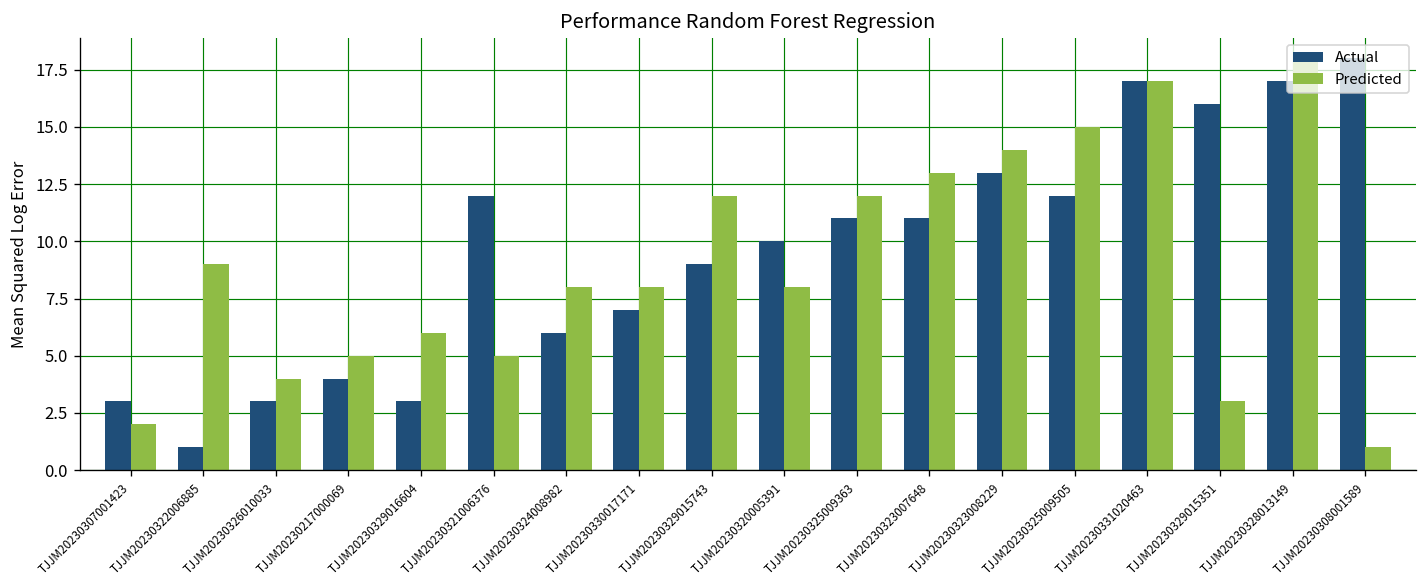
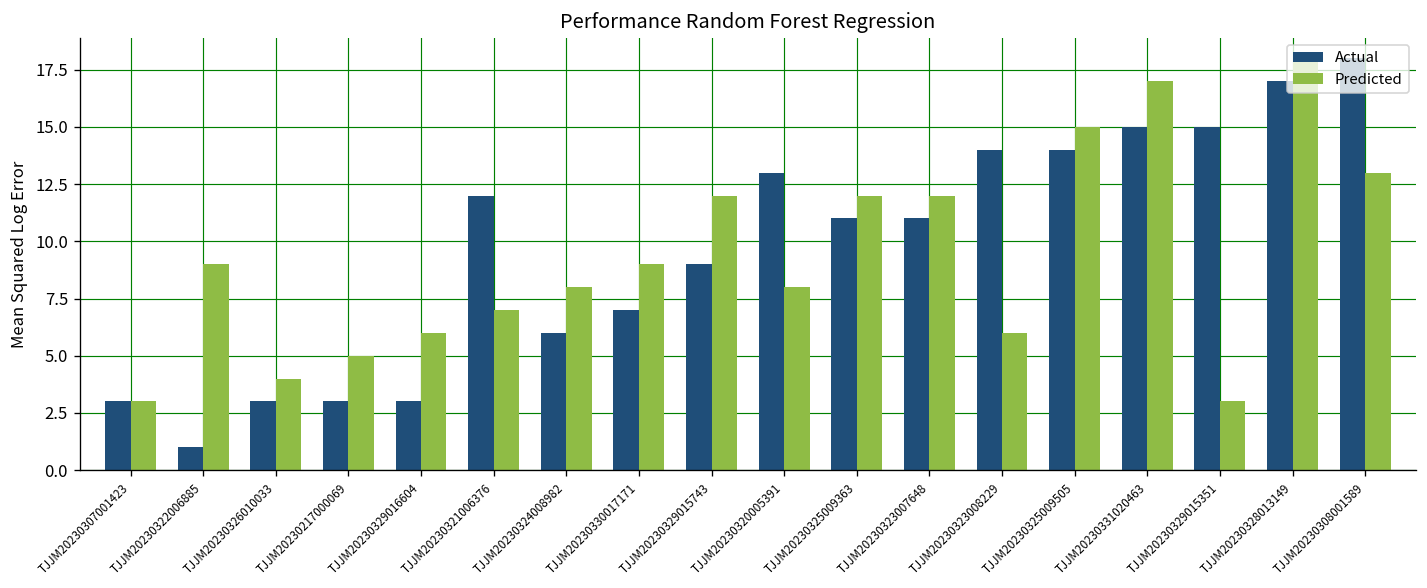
Predicted, TJJM20230307001423: 2 -> 3
Actual, TJJM20230217000069: 4 -> 3
Predicted, TJJM20230321006376: 5 -> 7
Predicted, TJJM20230330017171: 8 -> 9
Actual, TJJM20230320005391: 10 -> 13
Predicted, TJJM20230323007648: 13 -> 12
Actual, TJJM20230323008229: 13 -> 14
Predicted, TJJM20230323008229: 14 -> 6
Actual, TJJM20230325009505: 12 -> 14
Actual, TJJM20230331020463: 17 -> 15
Actual, TJJM20230329015351: 16 -> 15
Predicted, TJJM20230308001589: 1 -> 13
